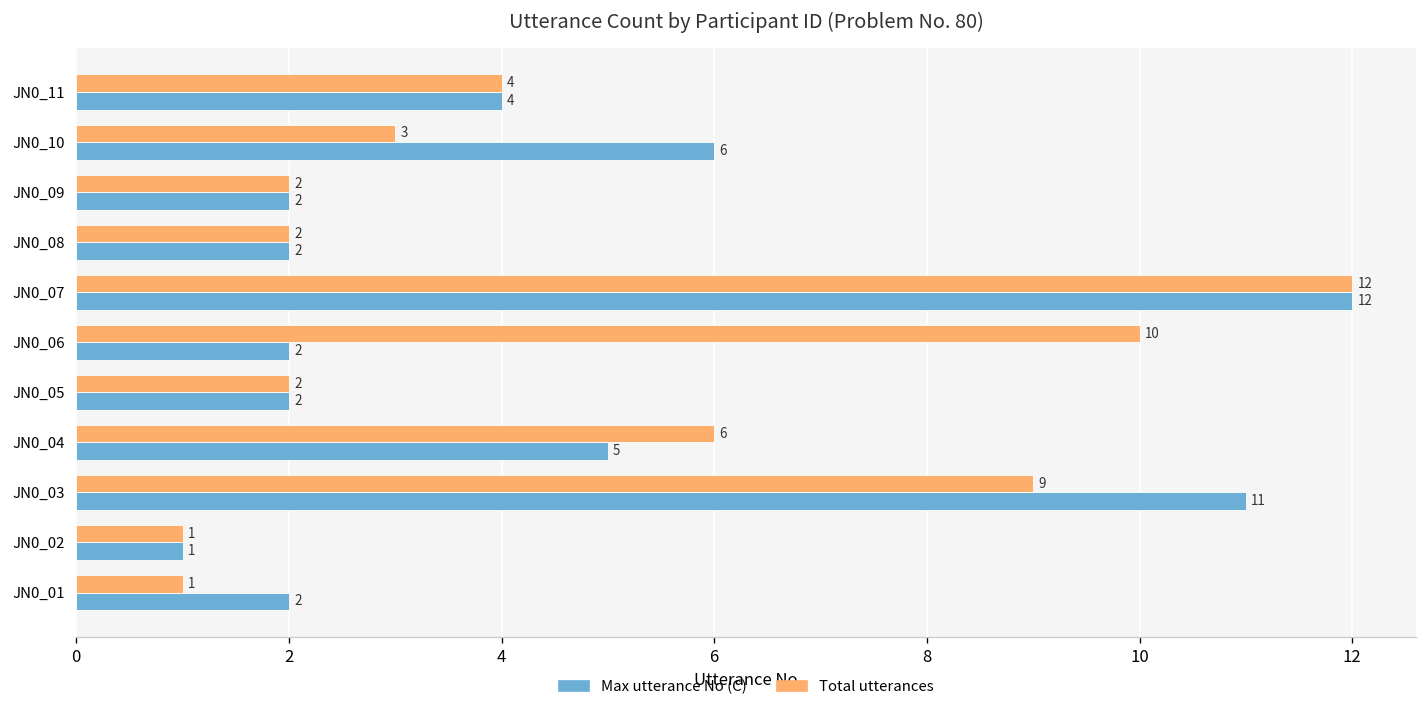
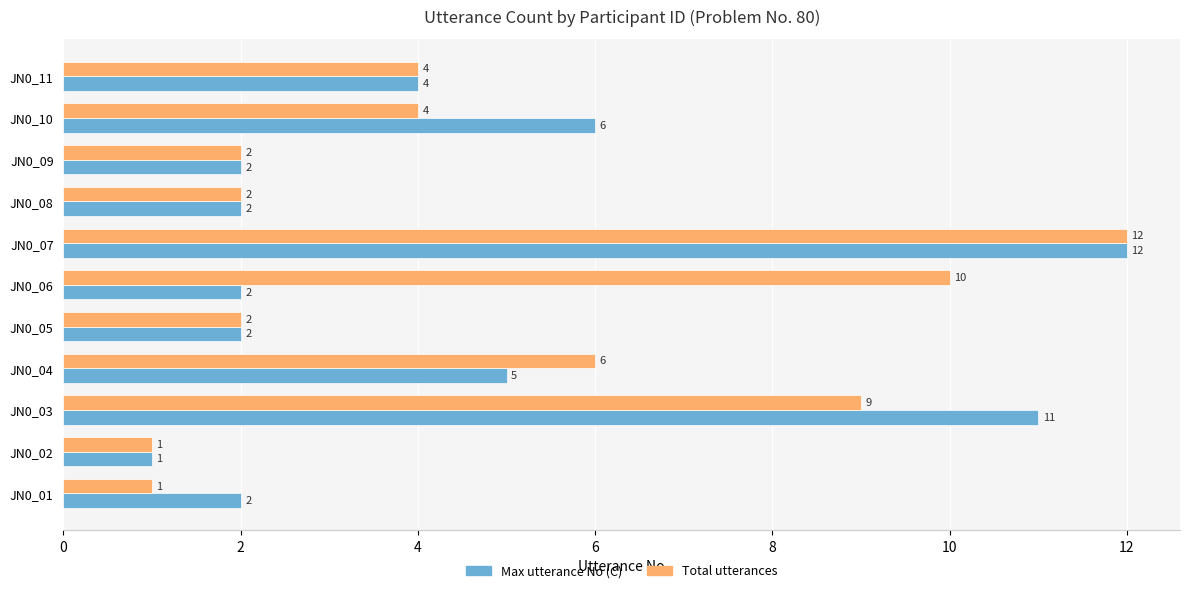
Total utterances, JN0_10: 3 -> 4
